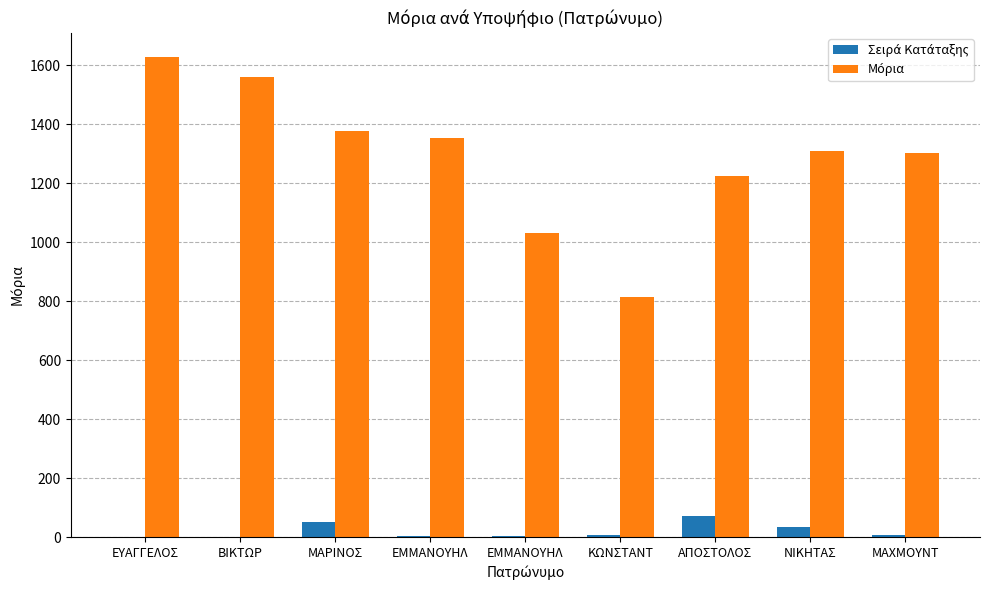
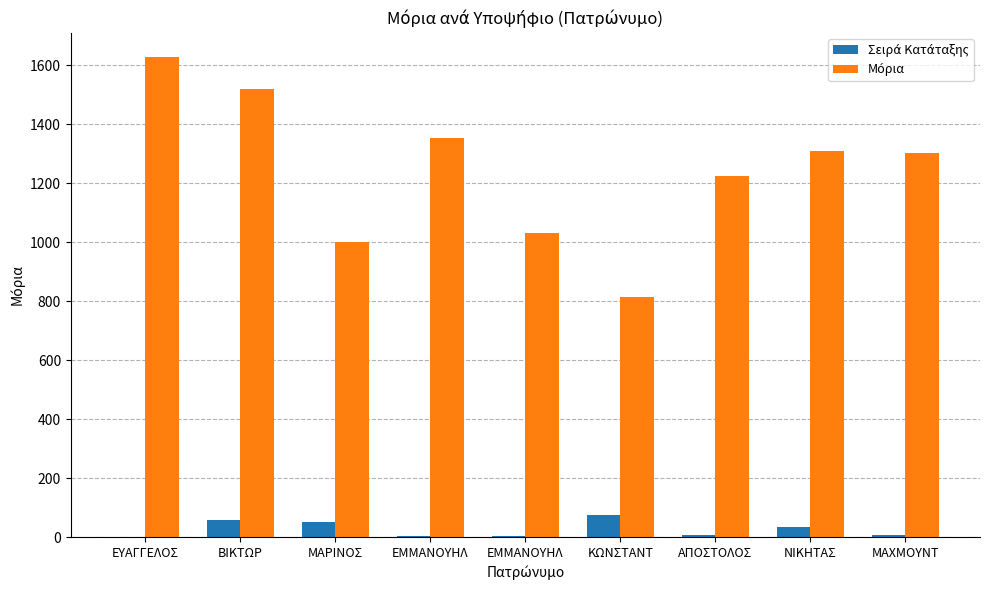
Σειρά Κατάταξης, ΒΙΚΤΩΡ: 0 -> 60
Μόρια, ΒΙΚΤΩΡ: 1560 -> 1520
Μόρια, ΜΑΡΙΝΟΣ: 1380 -> 1000
Σειρά Κατάταξης, ΚΩΝΣΤΑΝΤ: 10 -> 80
Σειρά Κατάταξης, ΑΠΟΣΤΟΛΟΣ: 70 -> 10
